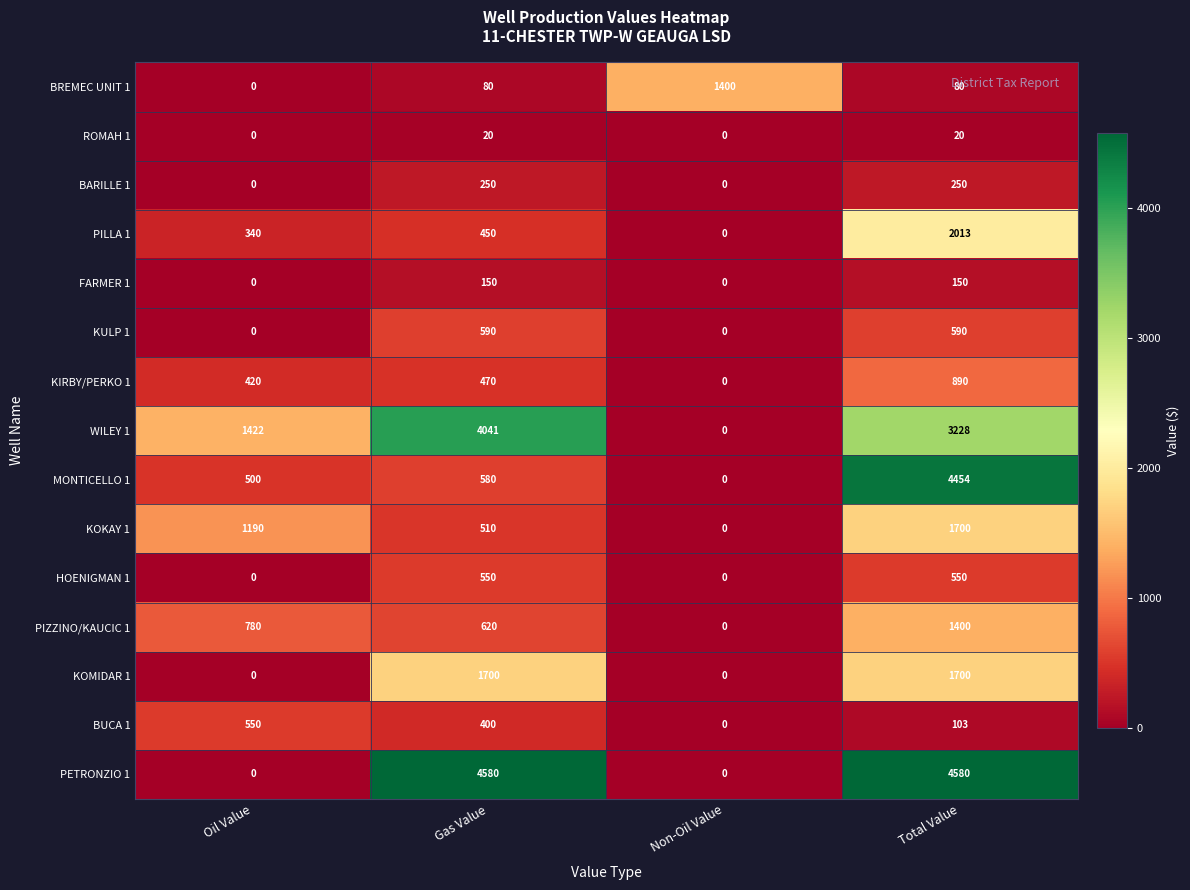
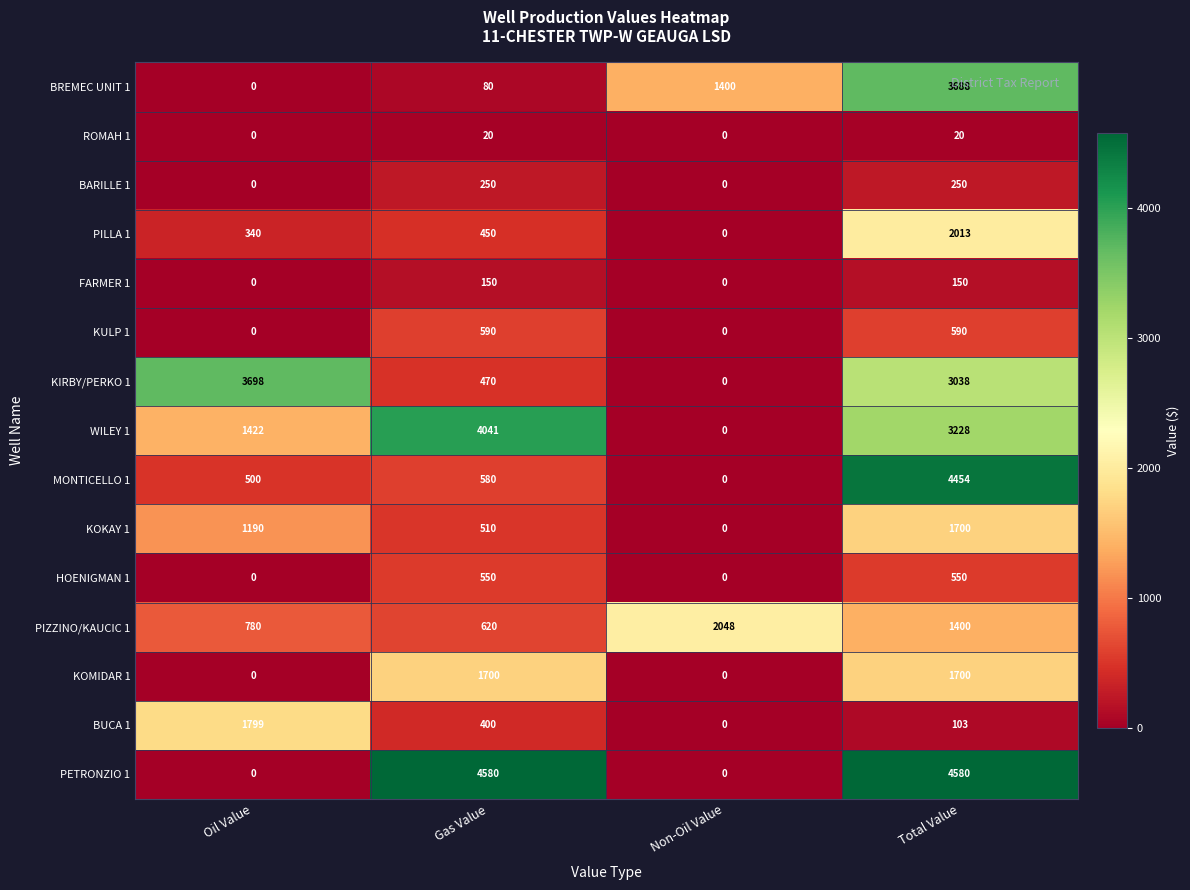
BREMEC UNIT 1, Total Value: 80 -> 3688
KIRBY/PERKO 1, Oil Value: 420 -> 3698
KIRBY/PERKO 1, Total Value: 890 -> 3038
PIZZINO/KAUCIC 1, Non-Oil Value: 0 -> 2048
BUCA 1, Oil Value: 550 -> 1799
